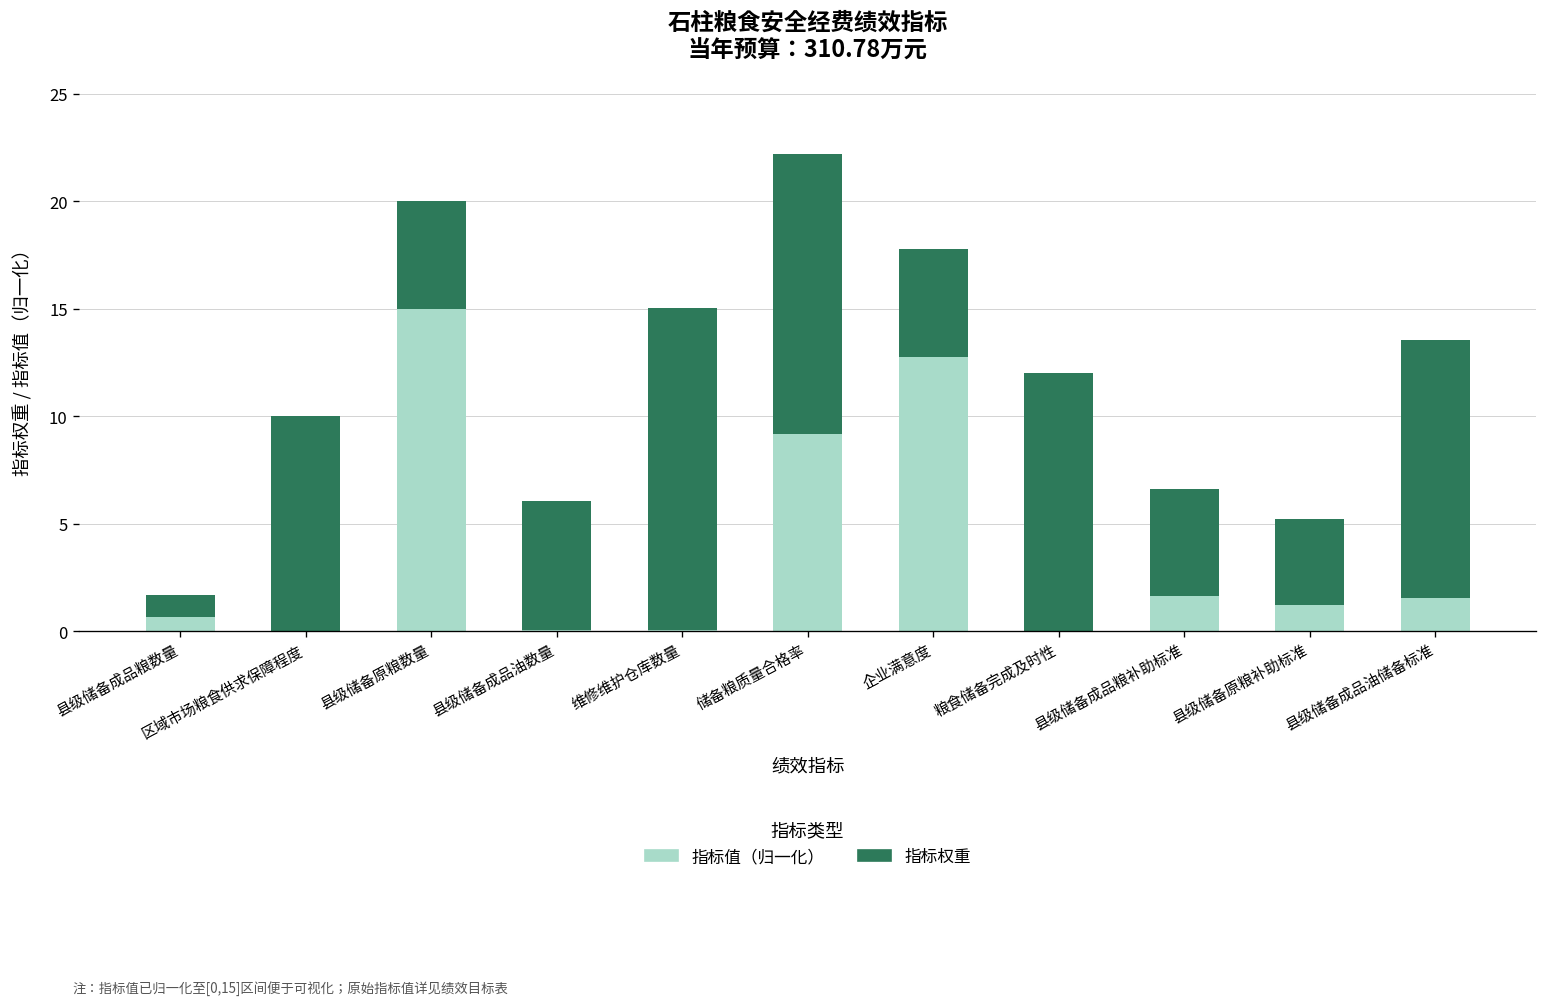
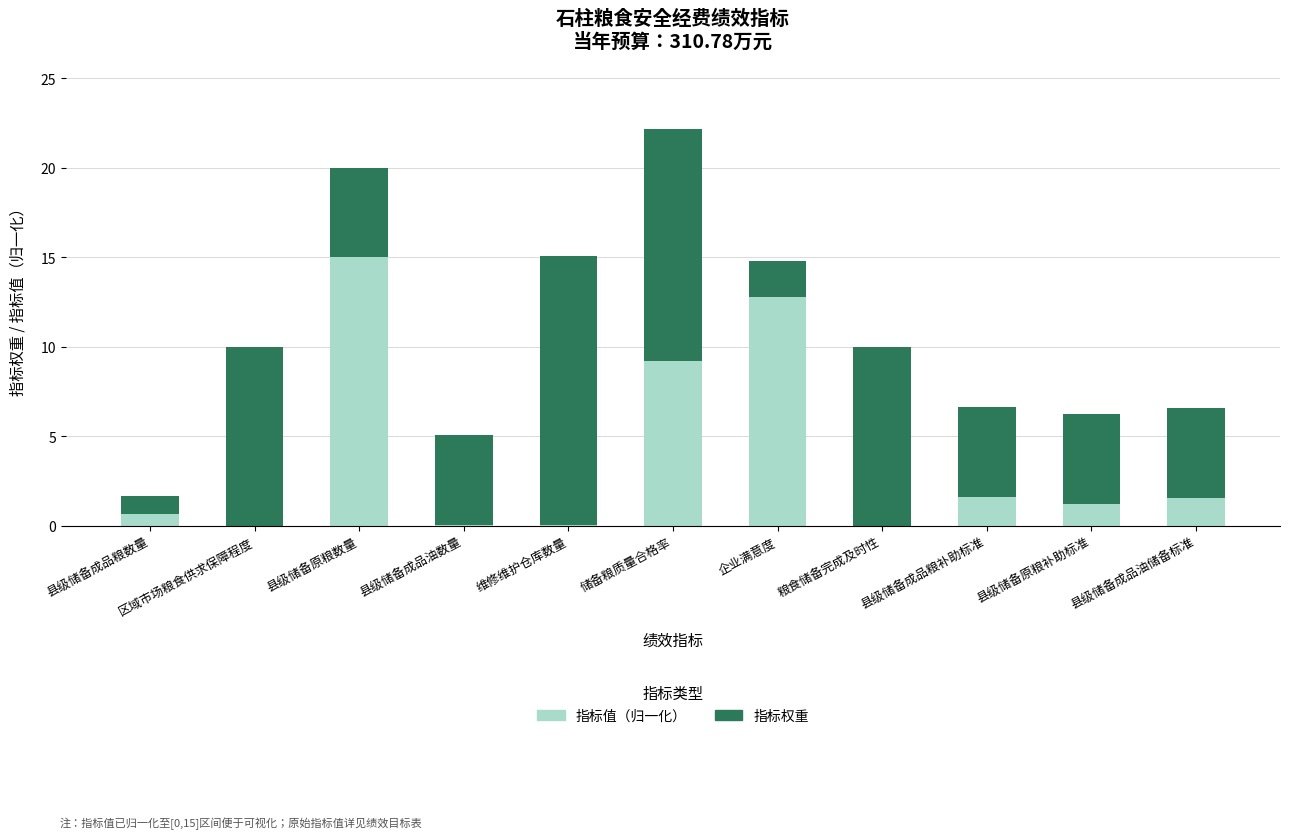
指标权重, 县级储备成品油数量: 6 -> 5
指标权重, 企业满意度: 5 -> 2
指标权重, 粮食储备完成及时性: 12 -> 10
指标权重, 县级储备原粮补助标准: 4 -> 5
指标权重, 县级储备成品油储备标准: 12 -> 5
